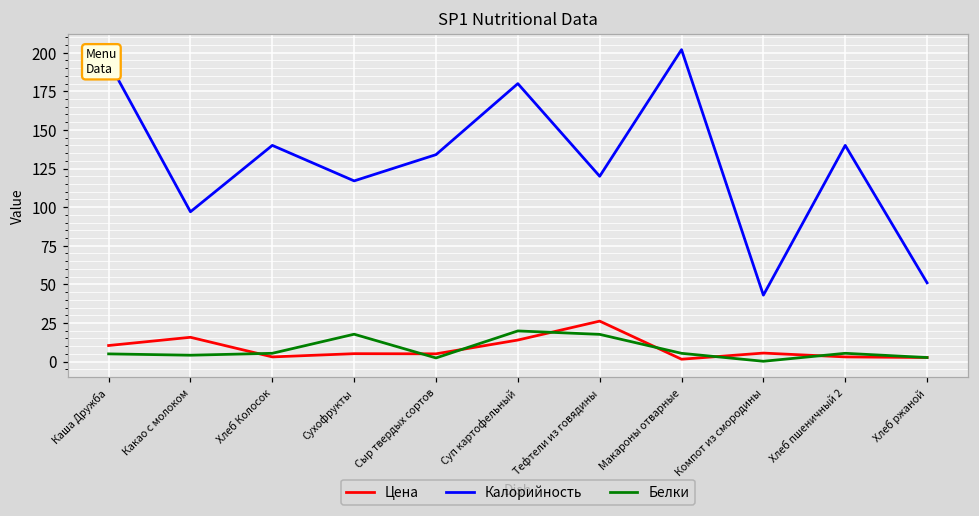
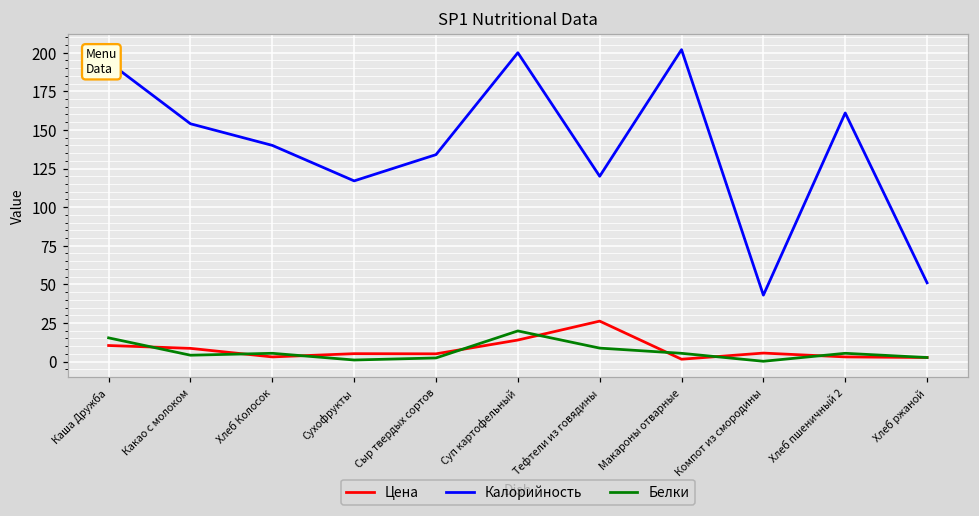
Белки, Каша Дружба: 5 -> 15
Цена, Какао с молоком: 16 -> 9
Калорийность, Какао с молоком: 97 -> 154
Белки, Сухофрукты: 18 -> 1
Калорийность, Суп картофельный: 180 -> 200
Белки, Тефтели из говядины: 18 -> 9
Калорийность, Хлеб пшеничный 2: 140 -> 161
